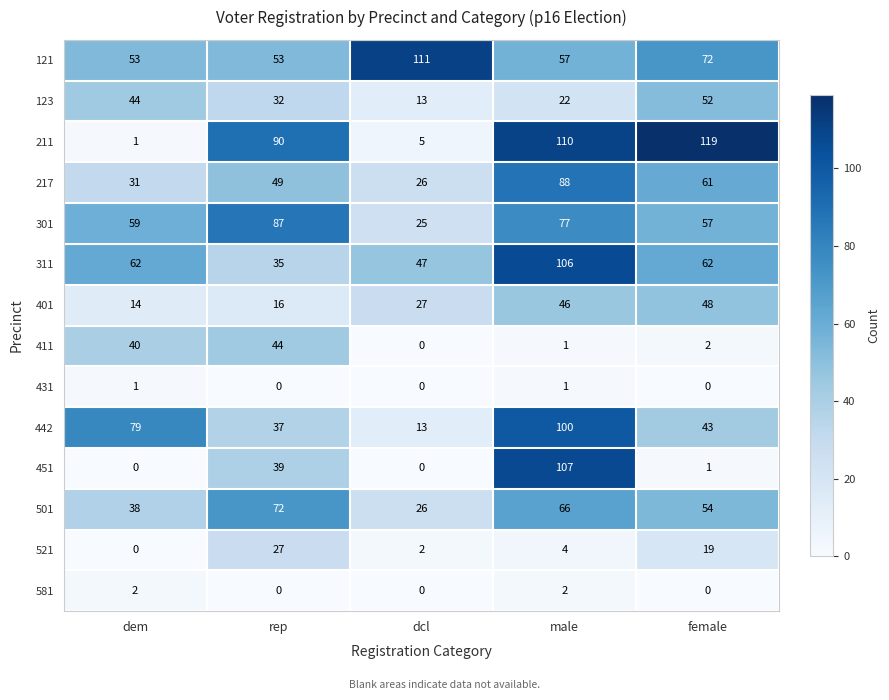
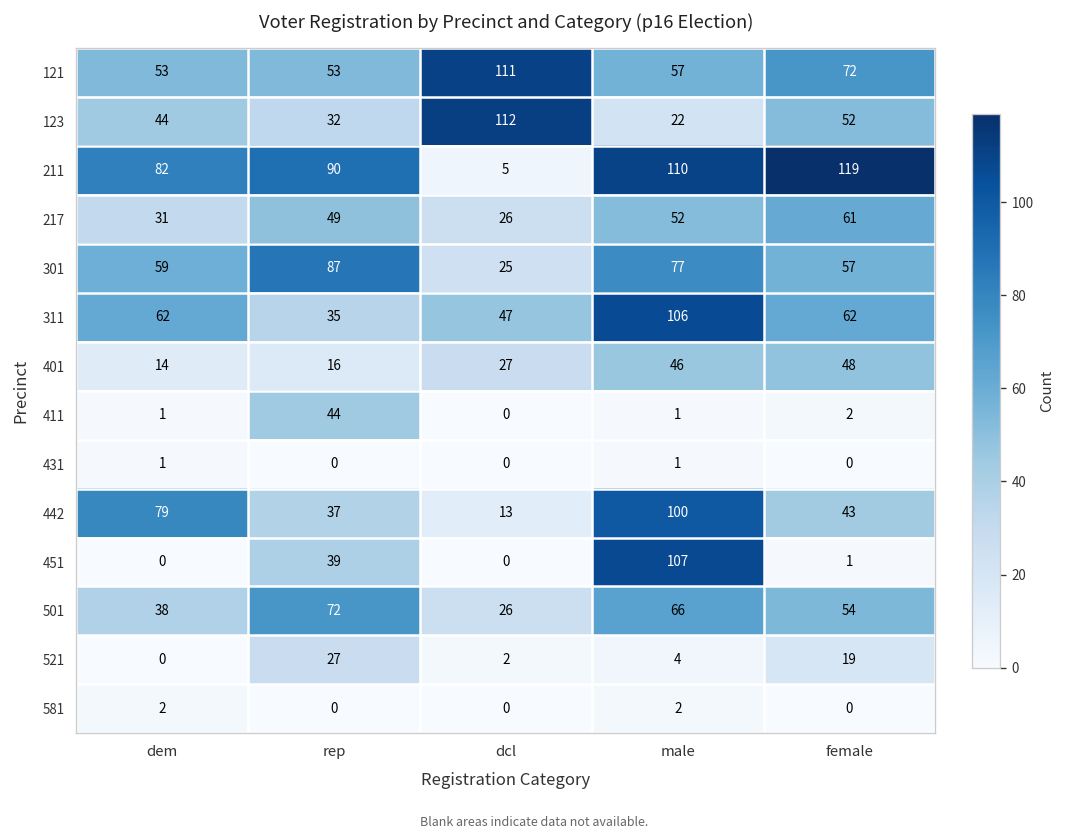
123, dcl: 13 -> 112
211, dem: 1 -> 82
217, male: 88 -> 52
411, dem: 40 -> 1
